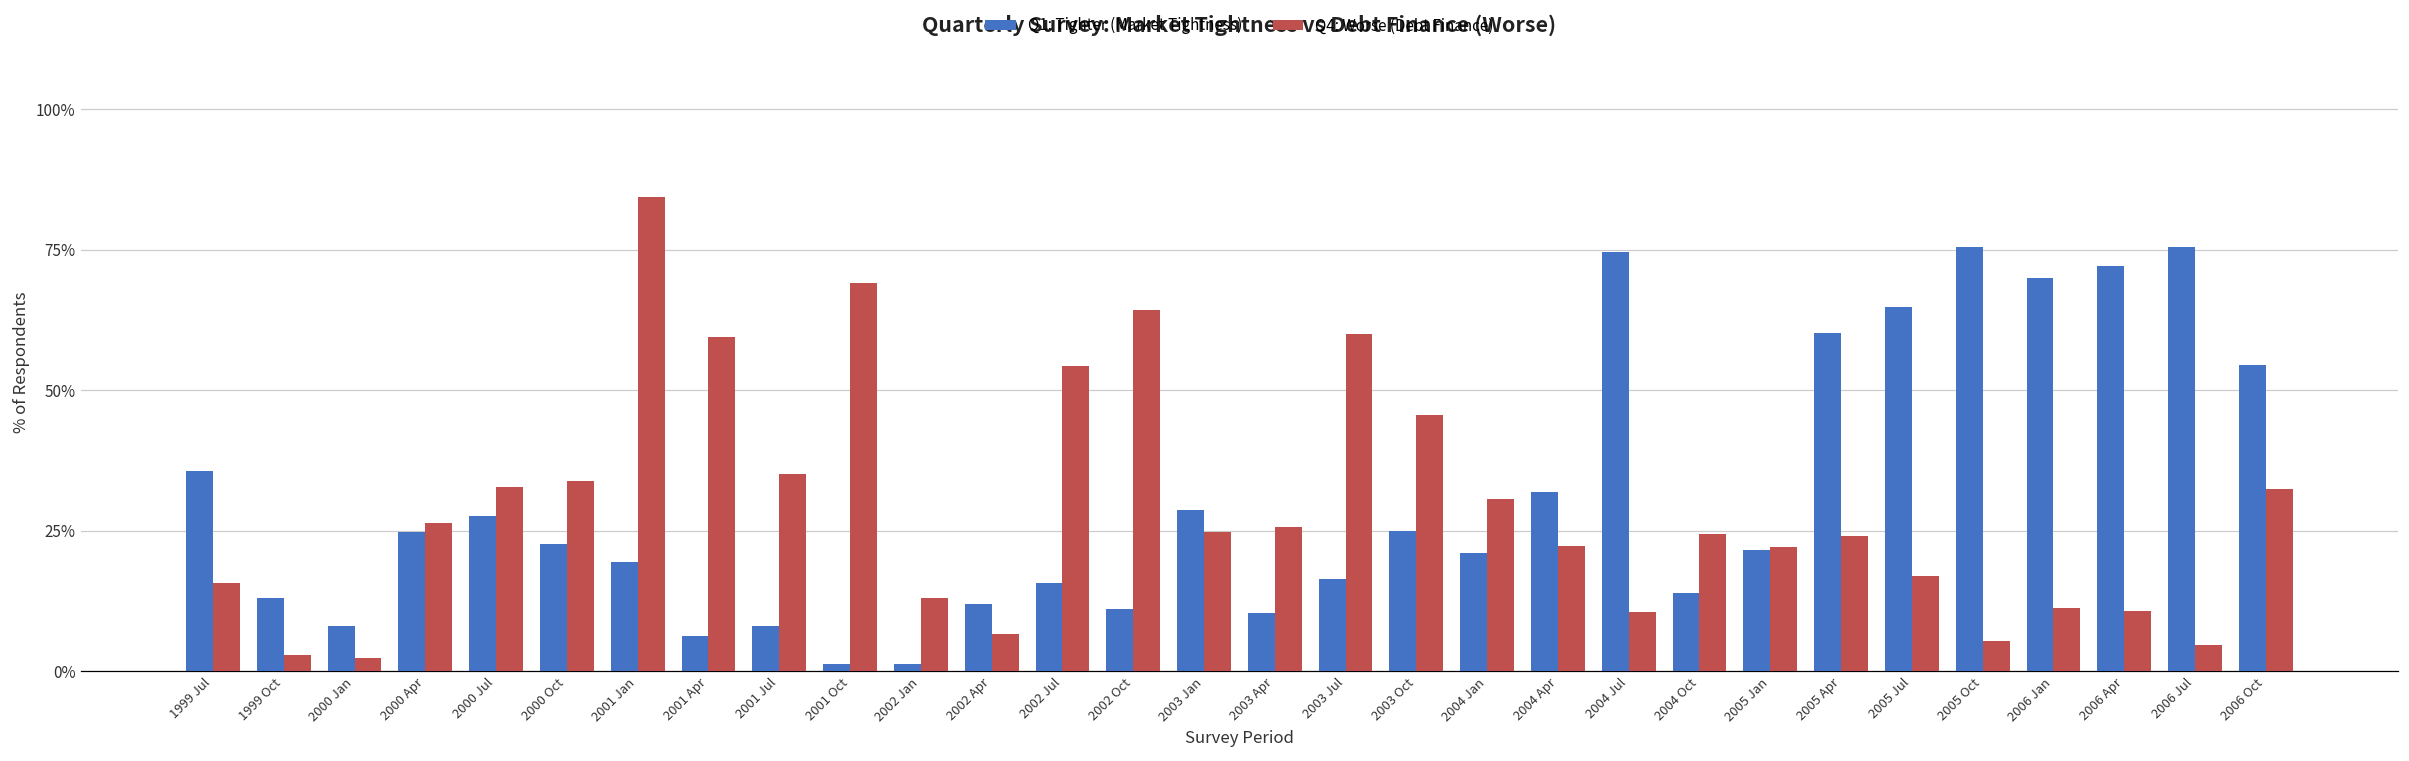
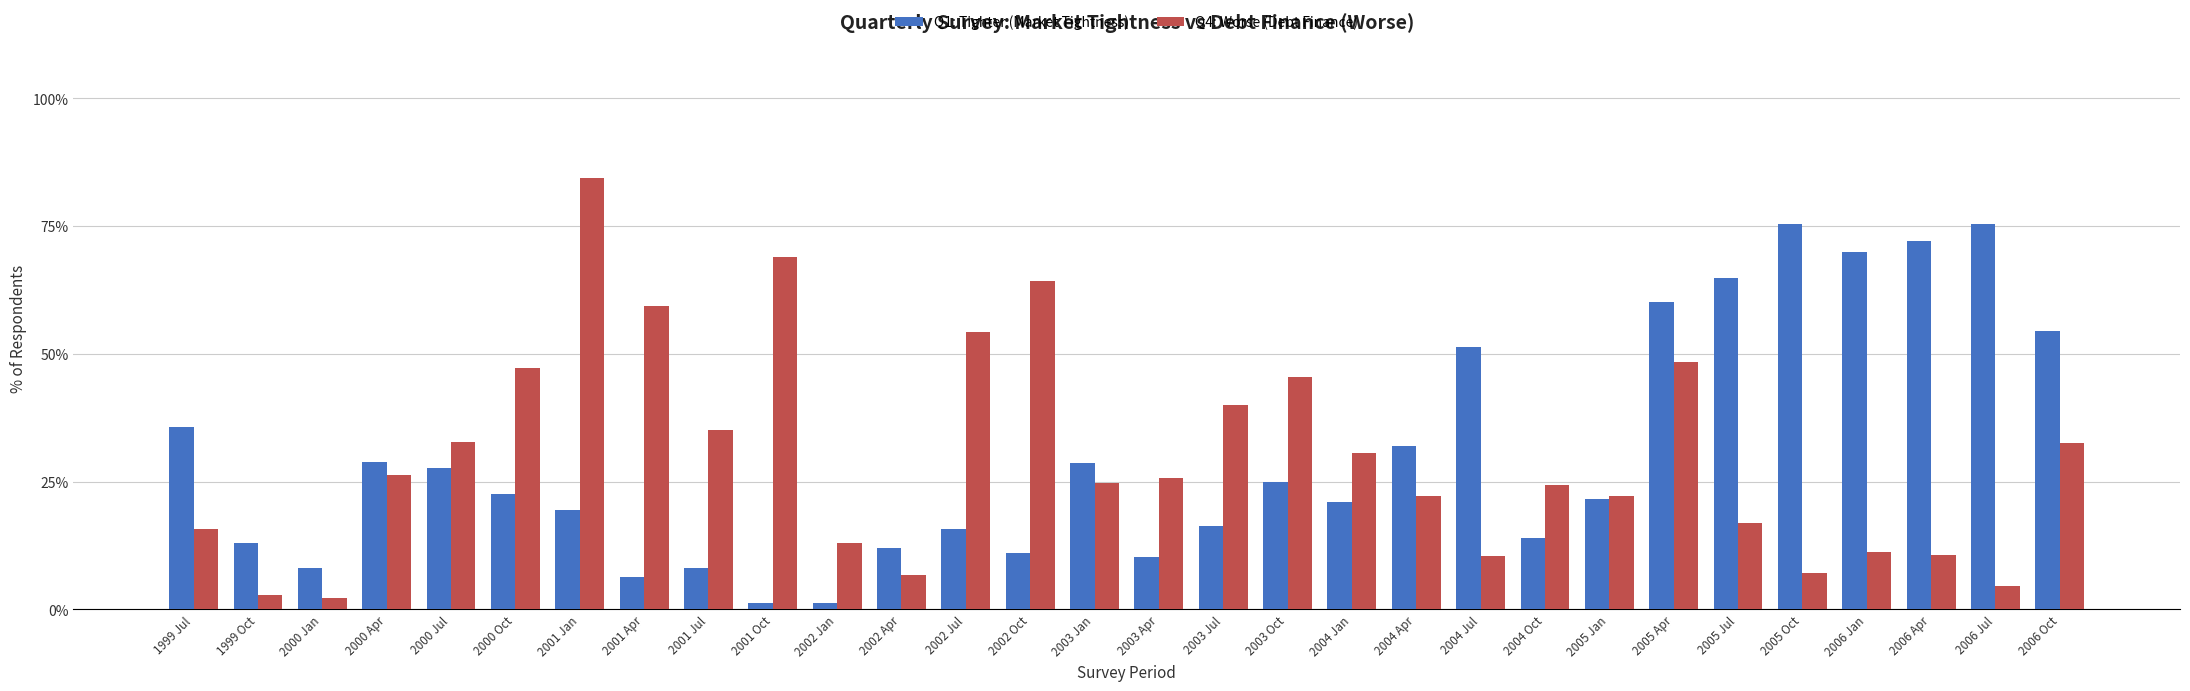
Q1: Tighter (Market Tightness), 2000 Apr: 25% -> 29%
Q4: Worse (Debt Finance), 2000 Oct: 34% -> 47%
Q4: Worse (Debt Finance), 2003 Jul: 60% -> 40%
Q1: Tighter (Market Tightness), 2004 Jul: 75% -> 51%
Q4: Worse (Debt Finance), 2005 Apr: 24% -> 49%
Q4: Worse (Debt Finance), 2005 Oct: 5% -> 7%
